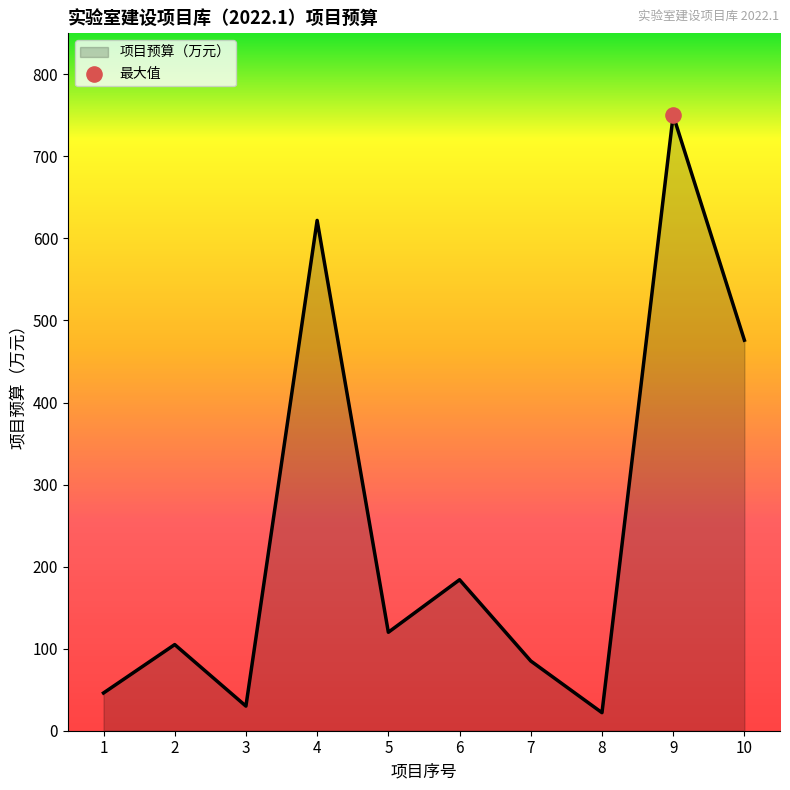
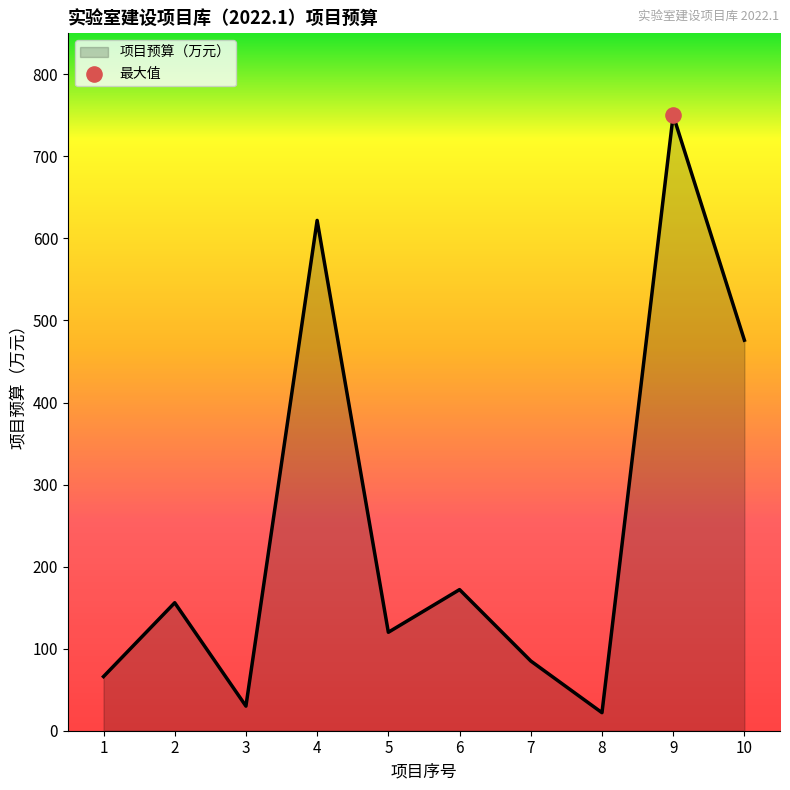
项目预算（万元）, 1: 50 -> 70
项目预算（万元）, 2: 110 -> 160
项目预算（万元）, 6: 180 -> 170
